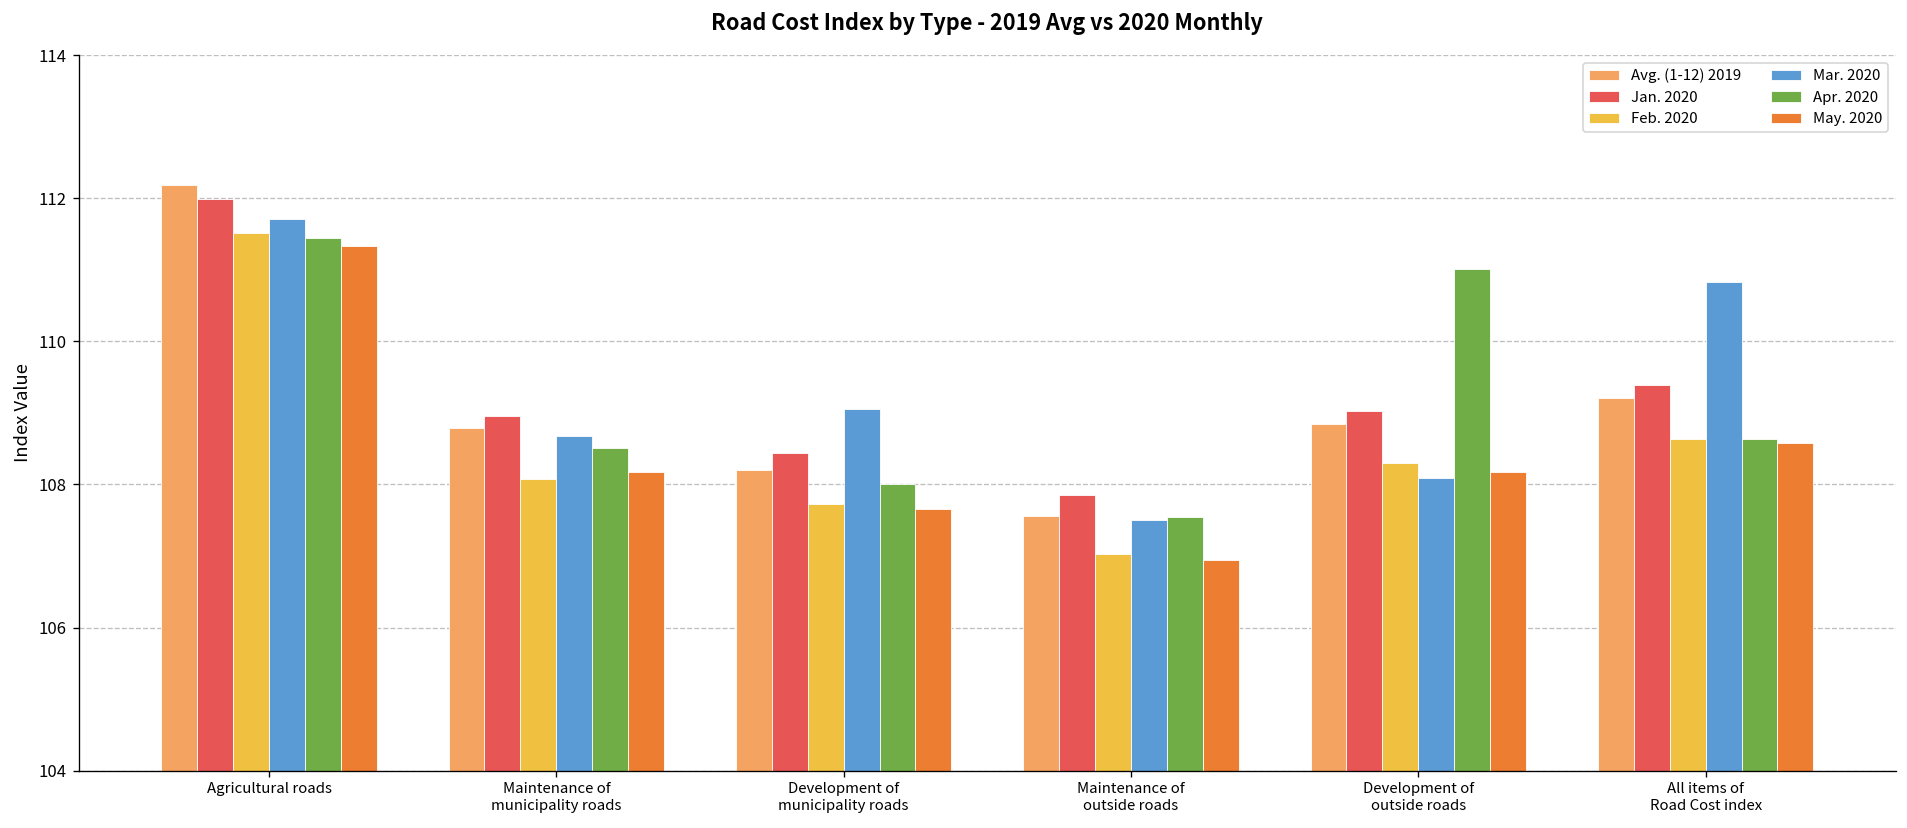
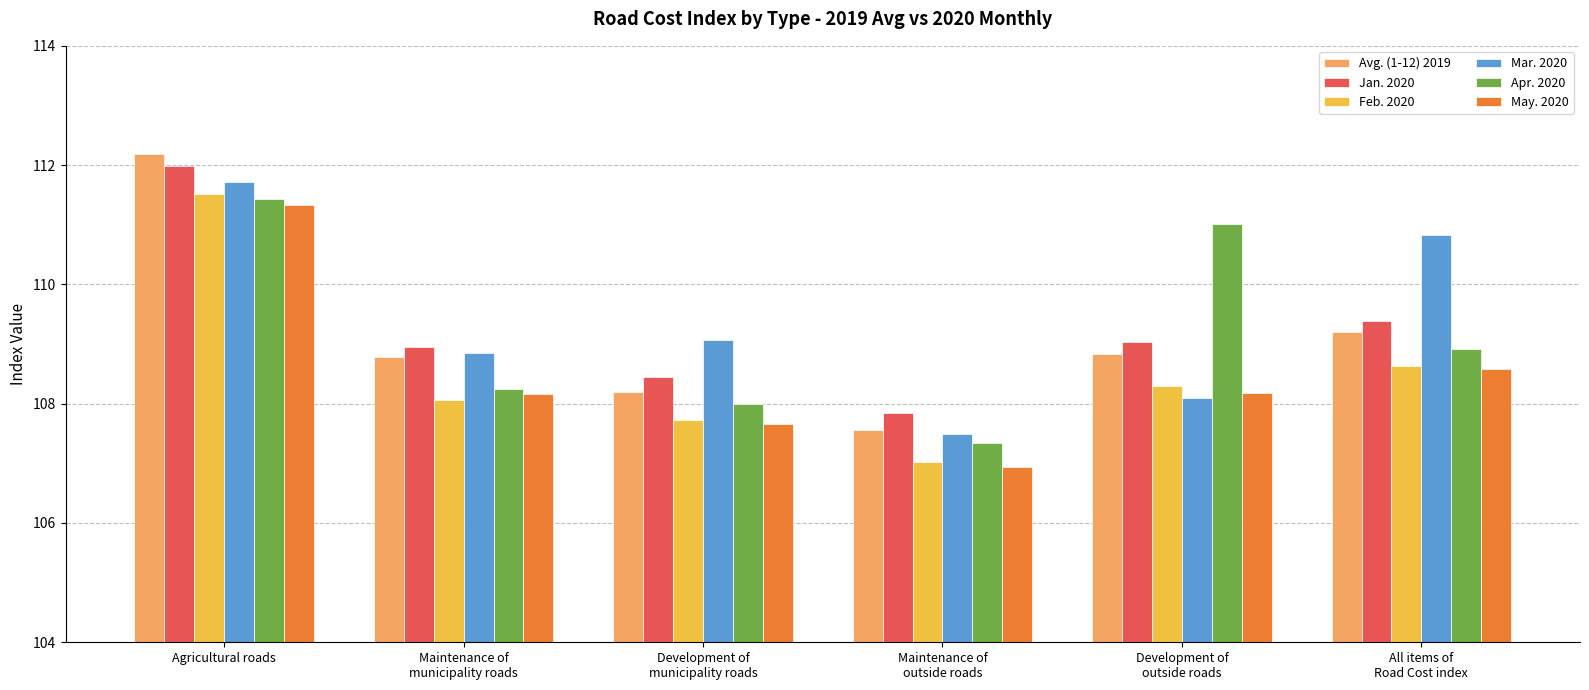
Mar. 2020, Maintenance of municipality roads: 108.7 -> 108.9
Apr. 2020, Maintenance of municipality roads: 108.5 -> 108.3
Apr. 2020, Maintenance of outside roads: 107.5 -> 107.3
Apr. 2020, All items of Road Cost index: 108.6 -> 108.9
